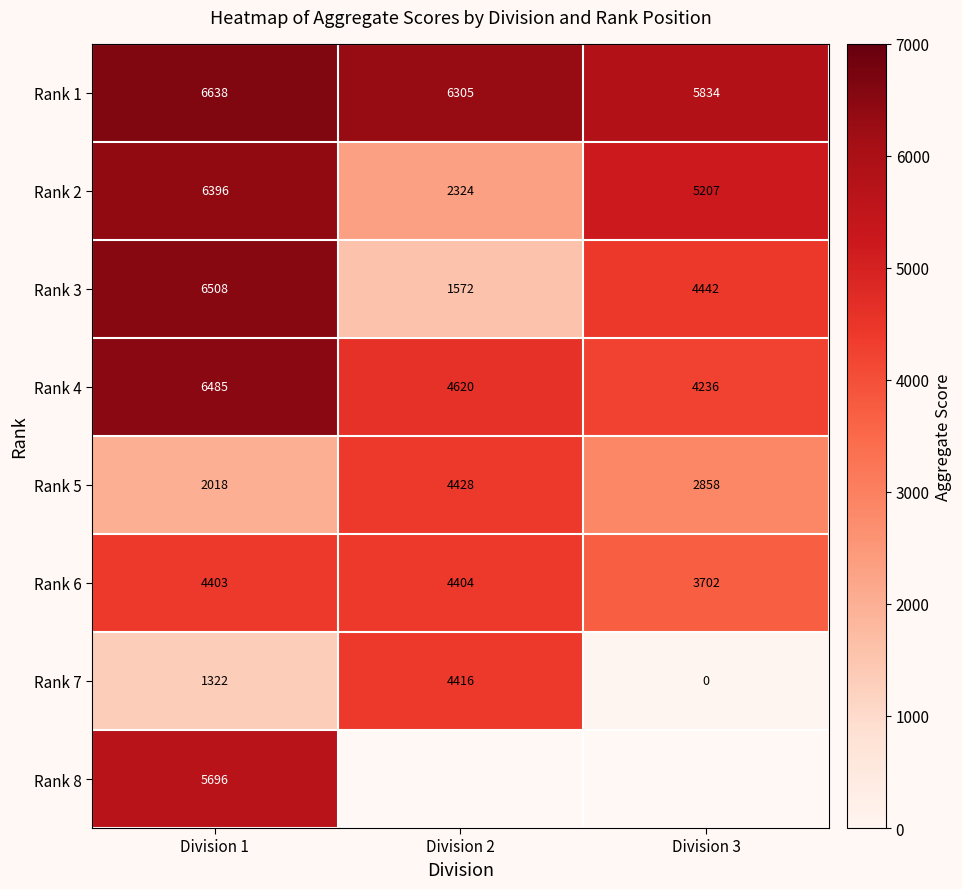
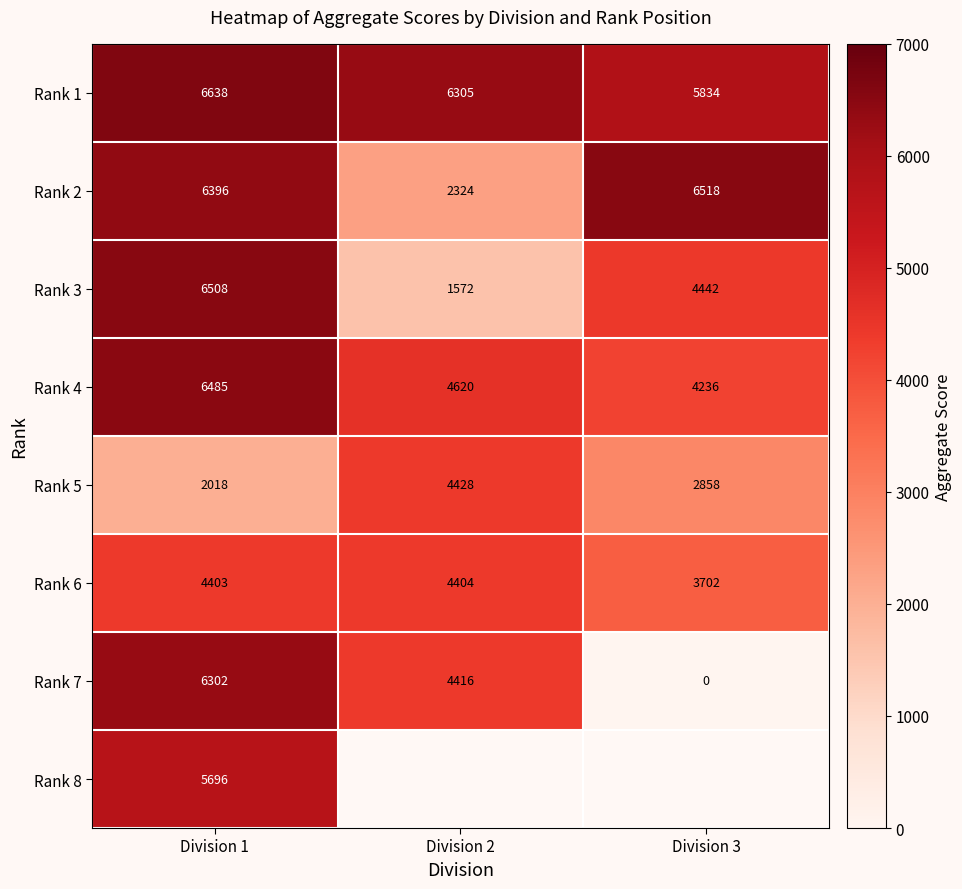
Rank 2, Division 3: 5207 -> 6518
Rank 7, Division 1: 1322 -> 6302
